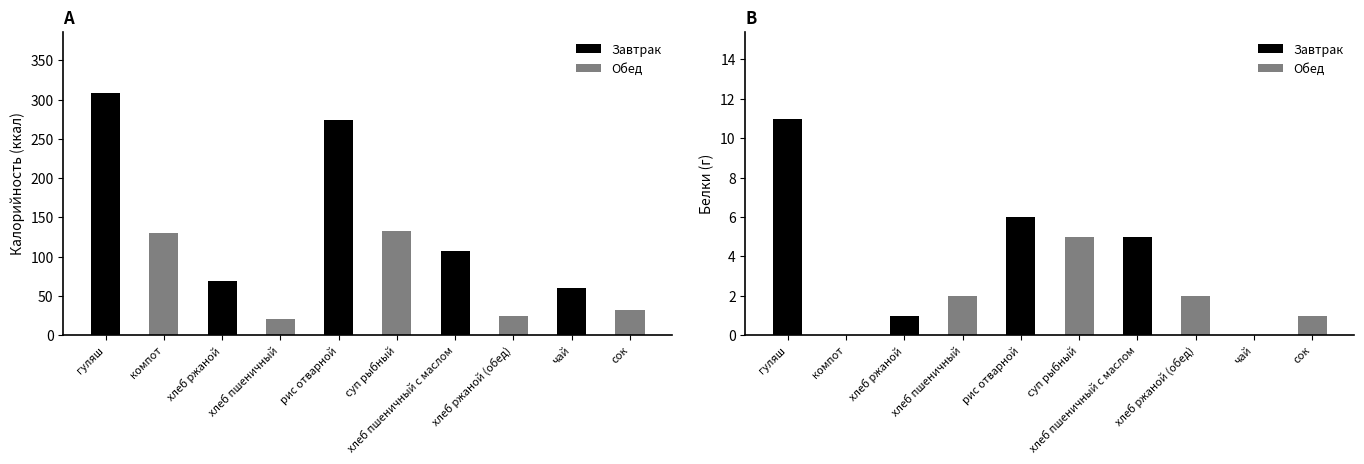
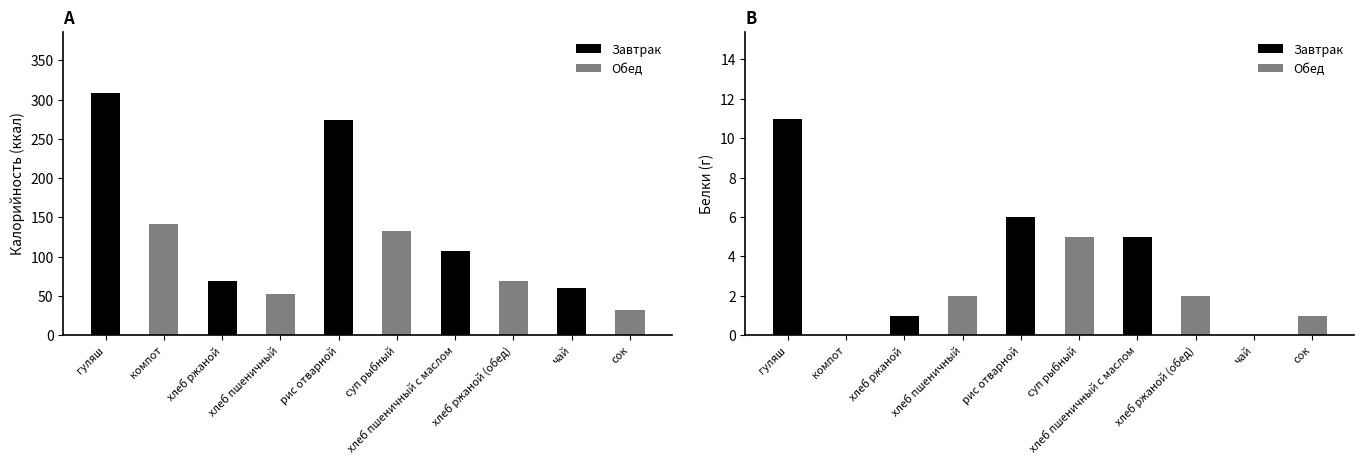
A, компот: 130 -> 140
A, хлеб пшеничный: 20 -> 50
A, хлеб ржаной (обед): 30 -> 70
